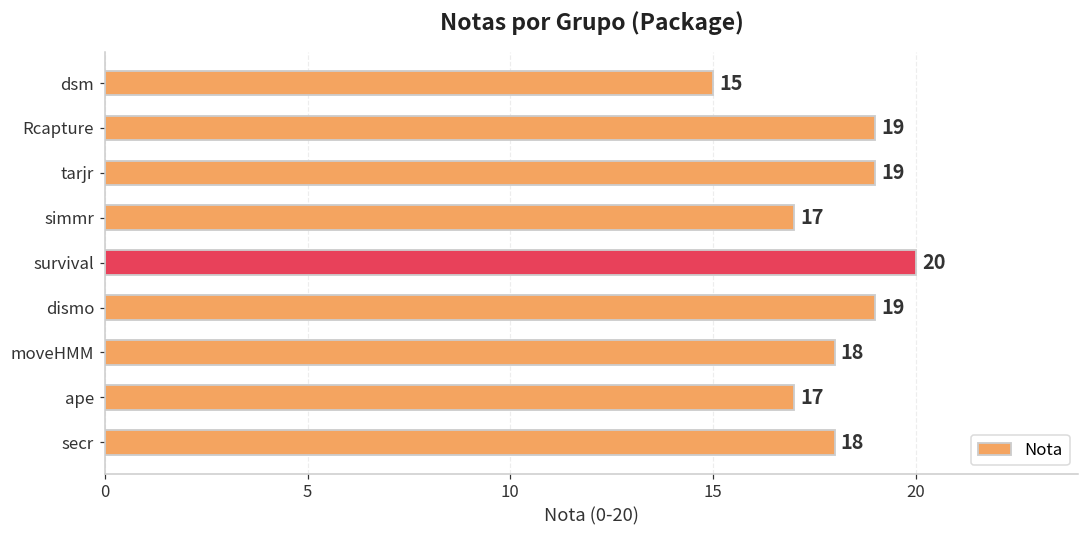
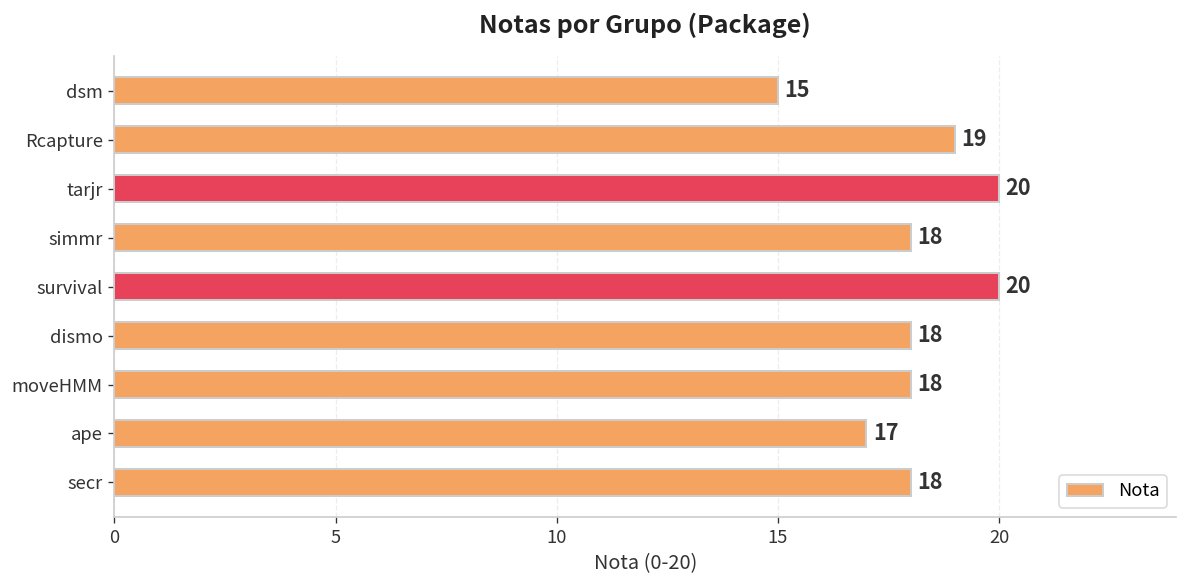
tarjr: 19 -> 20
simmr: 17 -> 18
dismo: 19 -> 18
